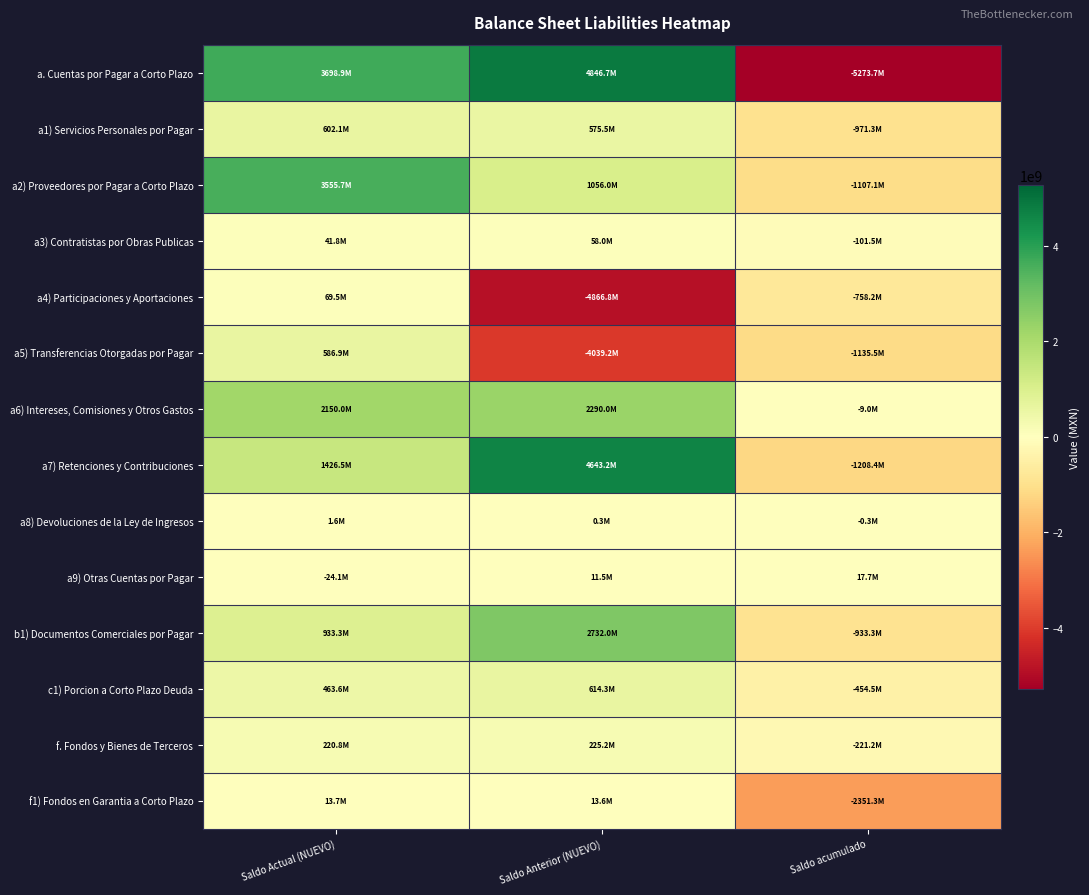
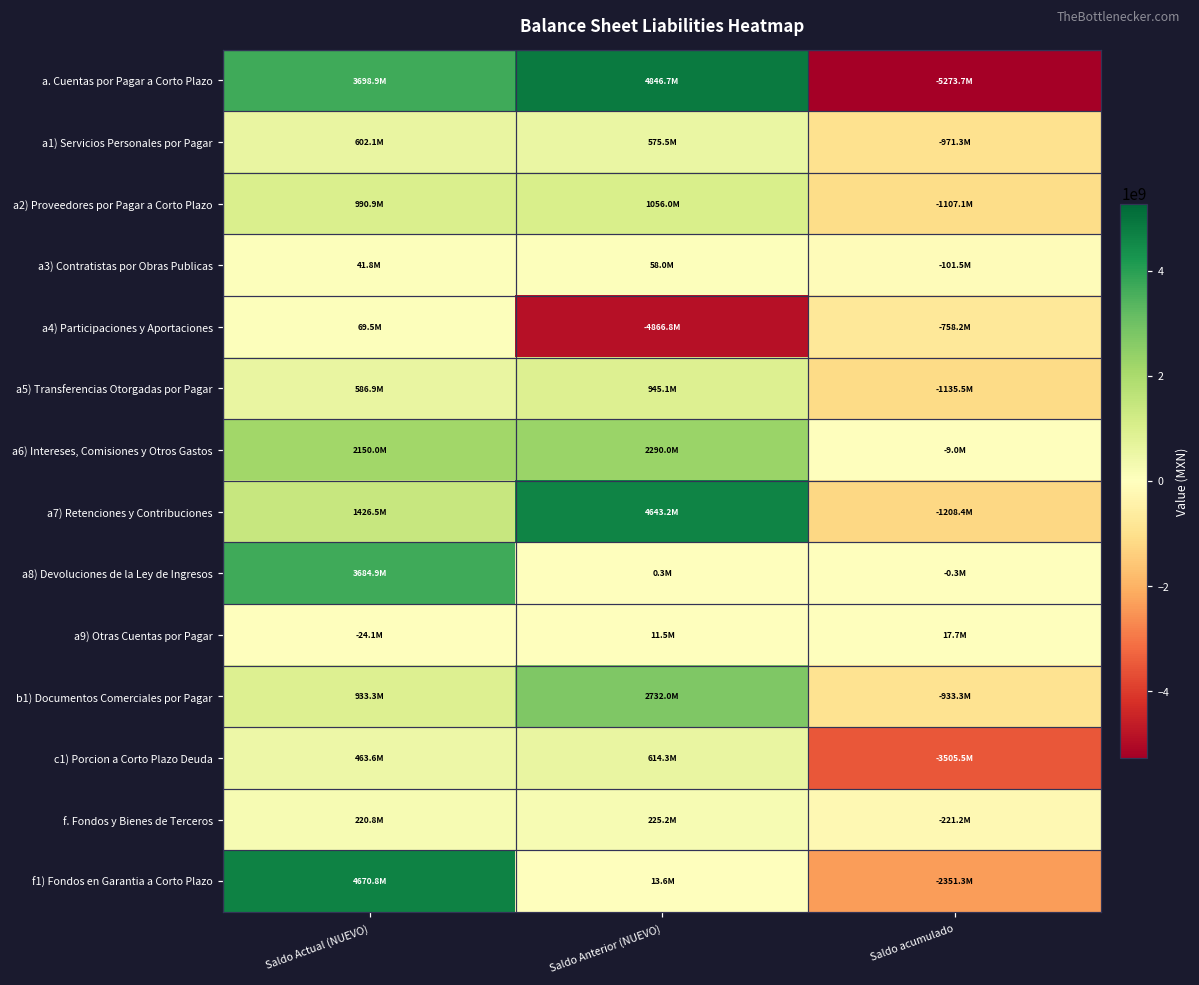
a2) Proveedores por Pagar a Corto Plazo, Saldo Actual (NUEVO): 3555.7M -> 990.9M
a5) Transferencias Otorgadas por Pagar, Saldo Anterior (NUEVO): -4039.2M -> 945.1M
a8) Devoluciones de la Ley de Ingresos, Saldo Actual (NUEVO): 1.6M -> 3684.9M
c1) Porcion a Corto Plazo Deuda, Saldo acumulado: -454.5M -> -3505.5M
f1) Fondos en Garantia a Corto Plazo, Saldo Actual (NUEVO): 13.7M -> 4670.8M
